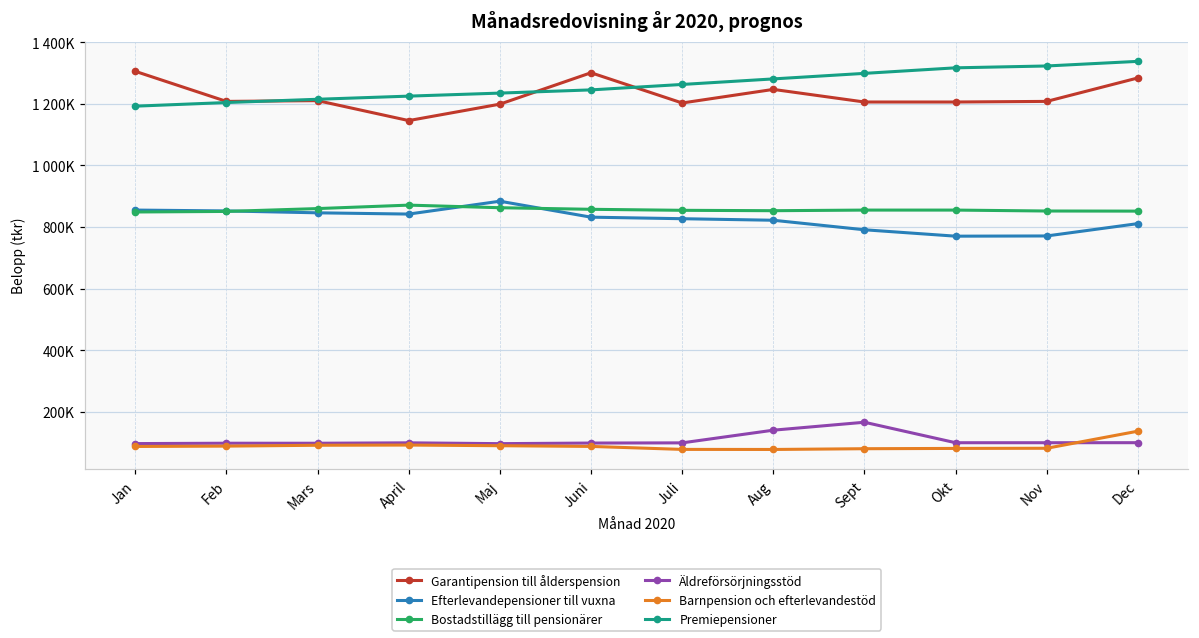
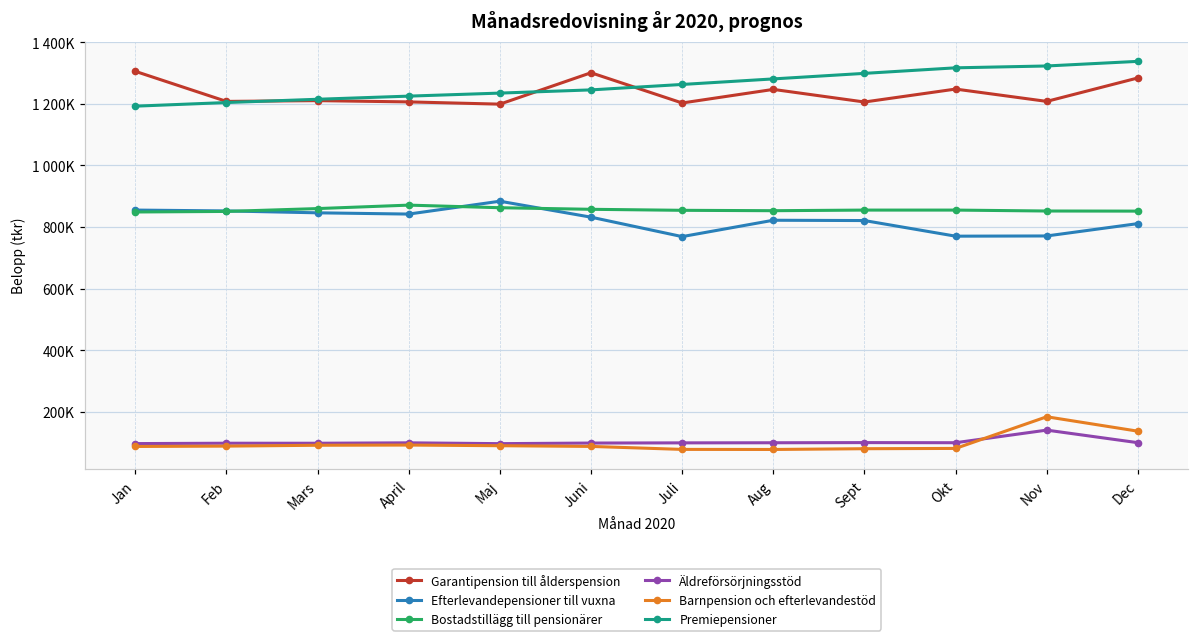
Garantipension till ålderspension, April: 1150000 -> 1210000
Efterlevandepensioner till vuxna, Juli: 830000 -> 770000
Äldreförsörjningsstöd, Aug: 140000 -> 100000
Efterlevandepensioner till vuxna, Sept: 790000 -> 820000
Äldreförsörjningsstöd, Sept: 170000 -> 100000
Garantipension till ålderspension, Okt: 1210000 -> 1250000
Äldreförsörjningsstöd, Nov: 100000 -> 140000
Barnpension och efterlevandestöd, Nov: 80000 -> 180000
